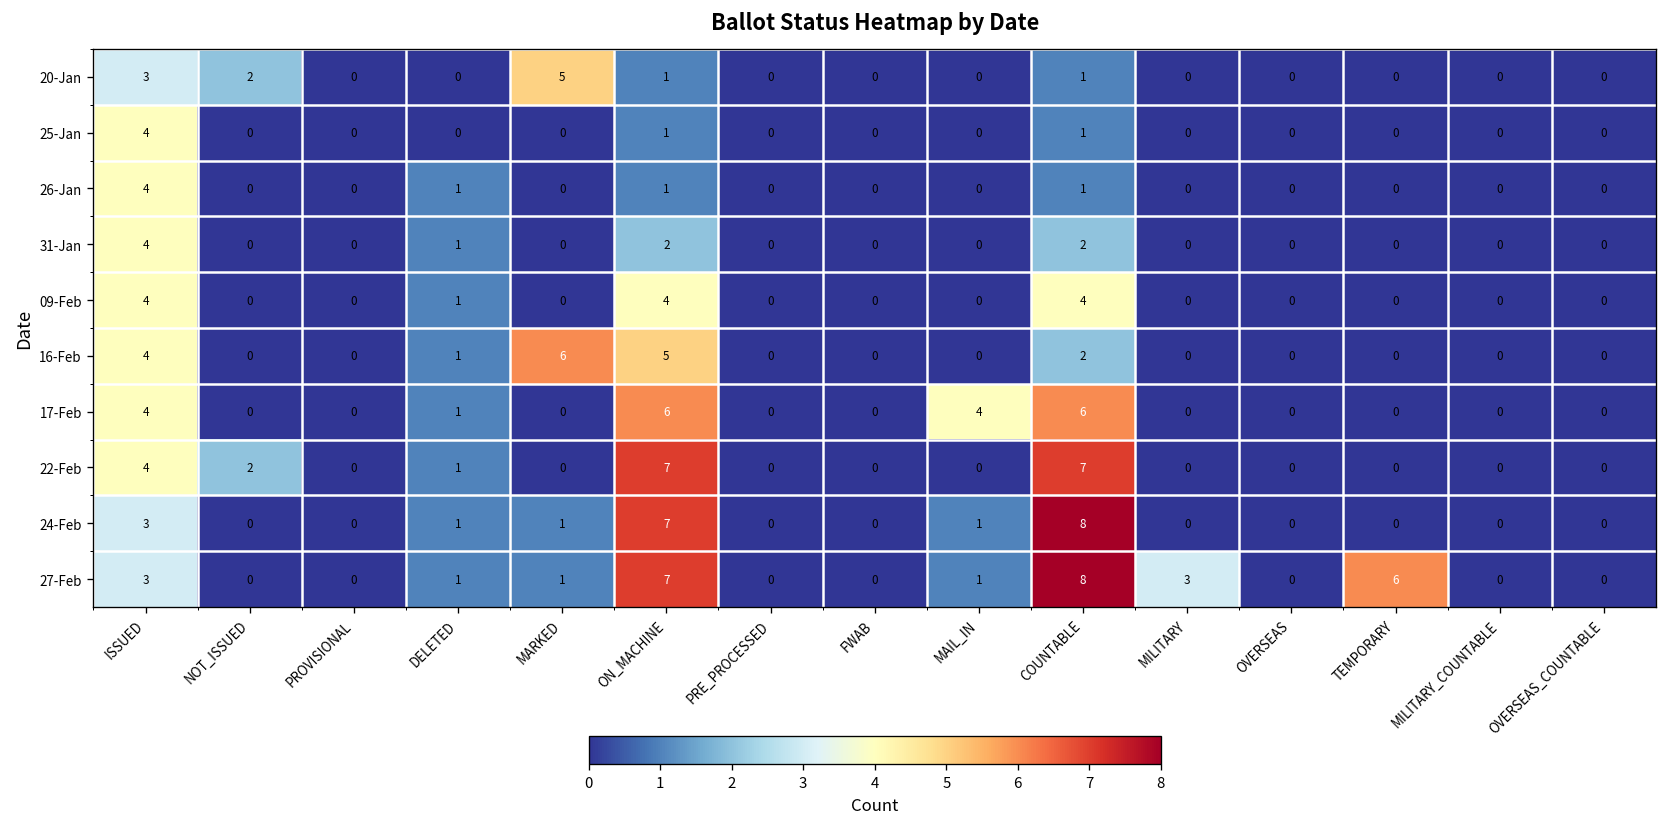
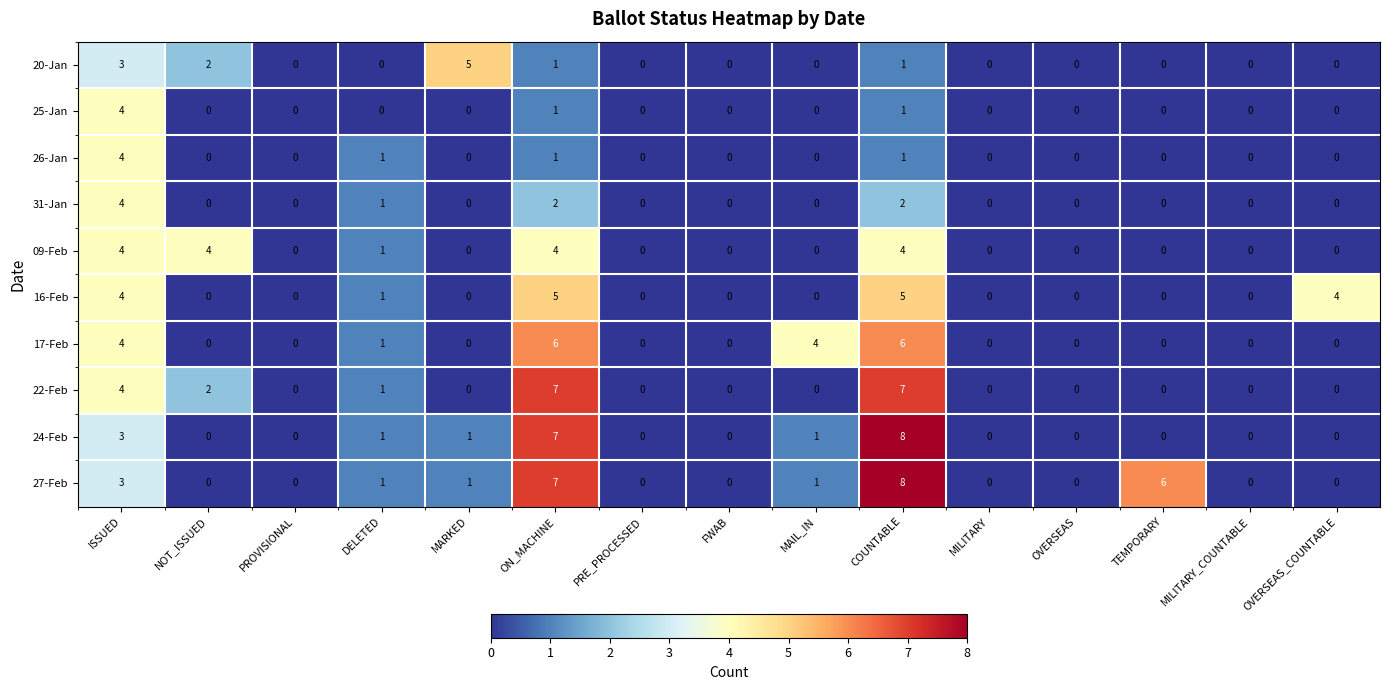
09-Feb, NOT_ISSUED: 0 -> 4
16-Feb, MARKED: 6 -> 0
16-Feb, COUNTABLE: 2 -> 5
16-Feb, OVERSEAS_COUNTABLE: 0 -> 4
27-Feb, MILITARY: 3 -> 0
